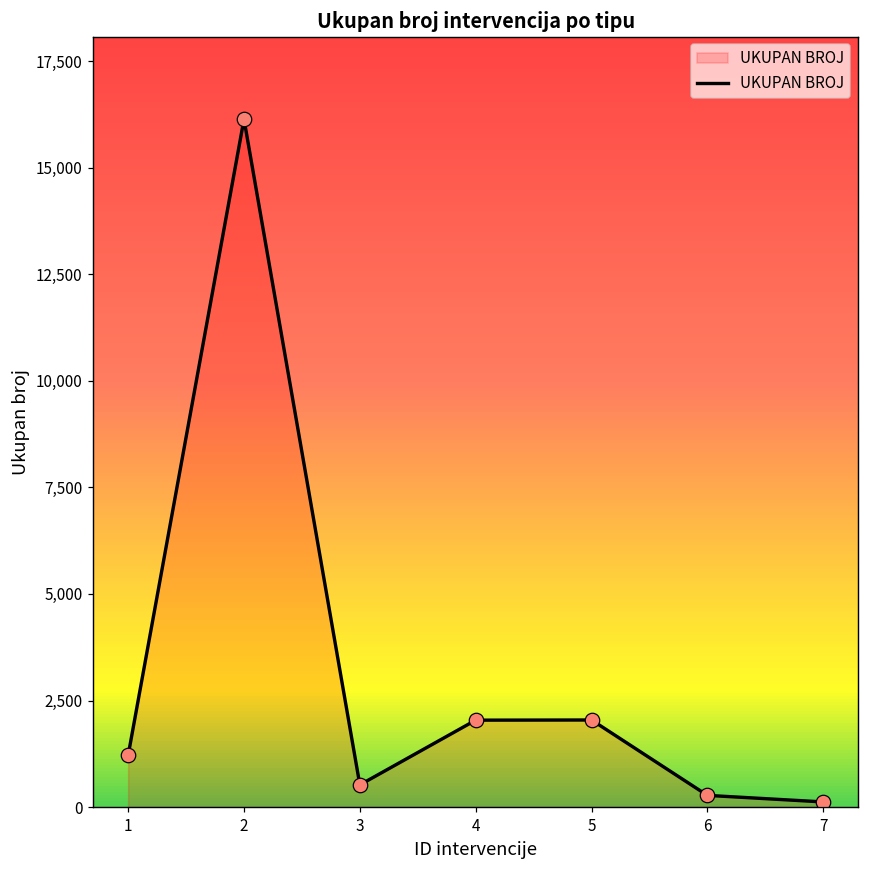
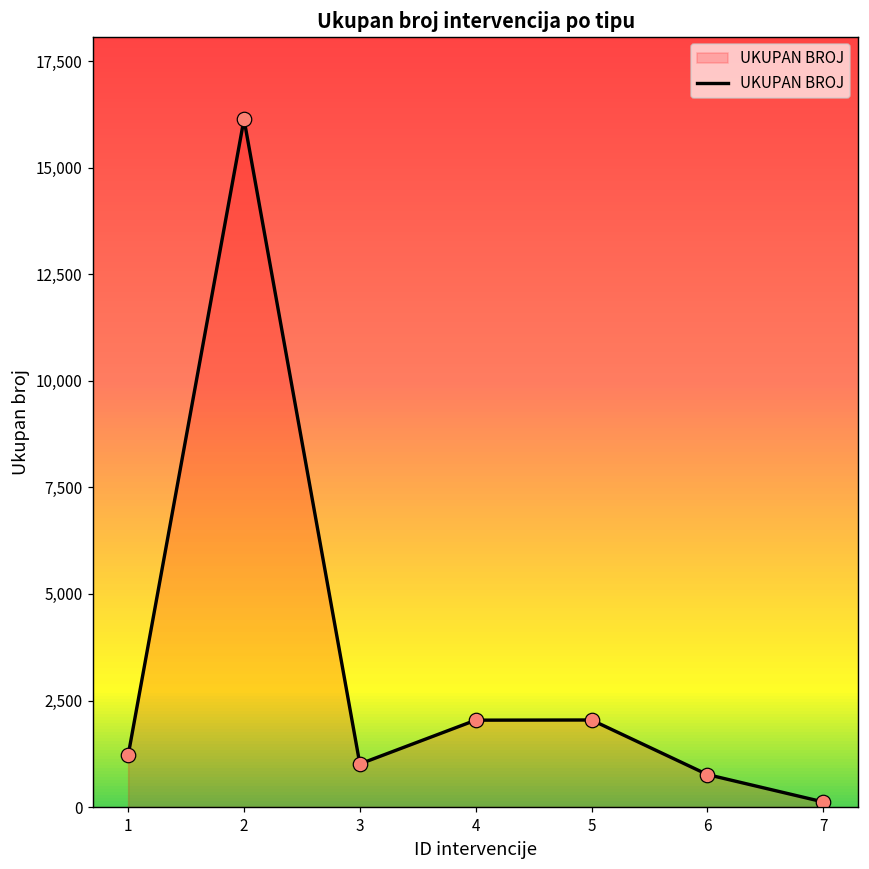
3: 500 -> 1,000
6: 300 -> 800
